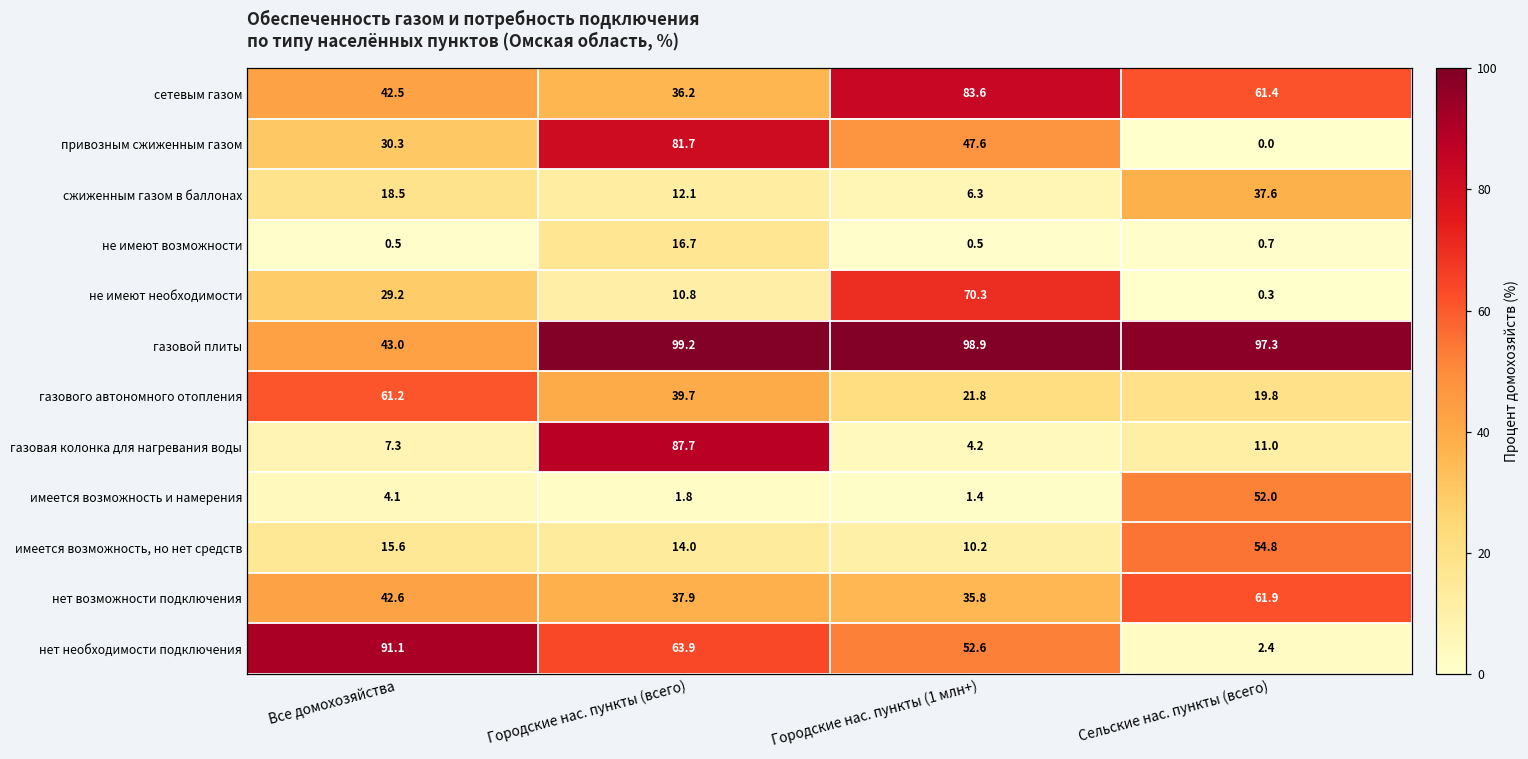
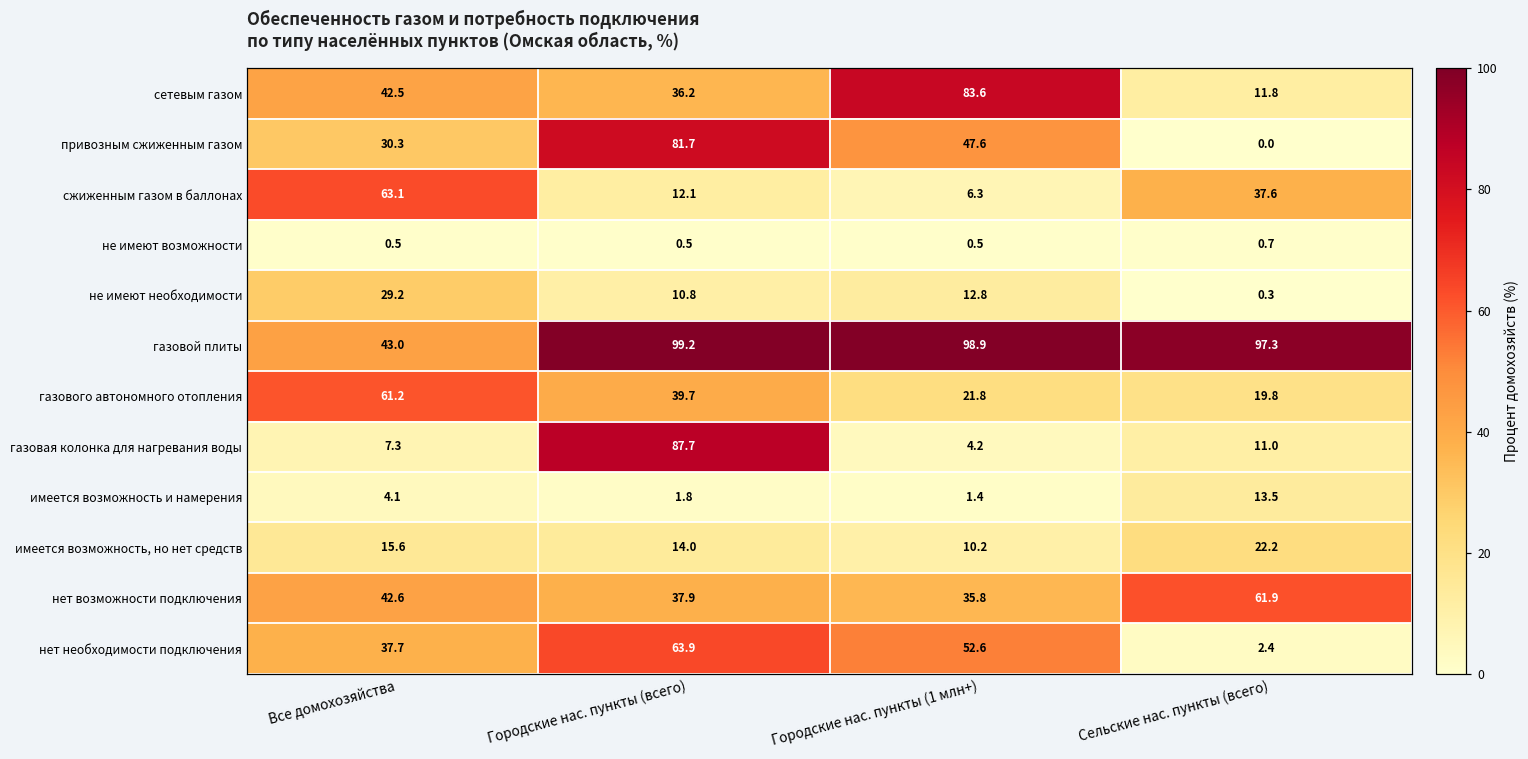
сетевым газом, Сельские нас. пункты (всего): 61.4 -> 11.8
сжиженным газом в баллонах, Все домохозяйства: 18.5 -> 63.1
не имеют возможности, Городские нас. пункты (всего): 16.7 -> 0.5
не имеют необходимости, Городские нас. пункты (1 млн+): 70.3 -> 12.8
имеется возможность и намерения, Сельские нас. пункты (всего): 52.0 -> 13.5
имеется возможность, но нет средств, Сельские нас. пункты (всего): 54.8 -> 22.2
нет необходимости подключения, Все домохозяйства: 91.1 -> 37.7
